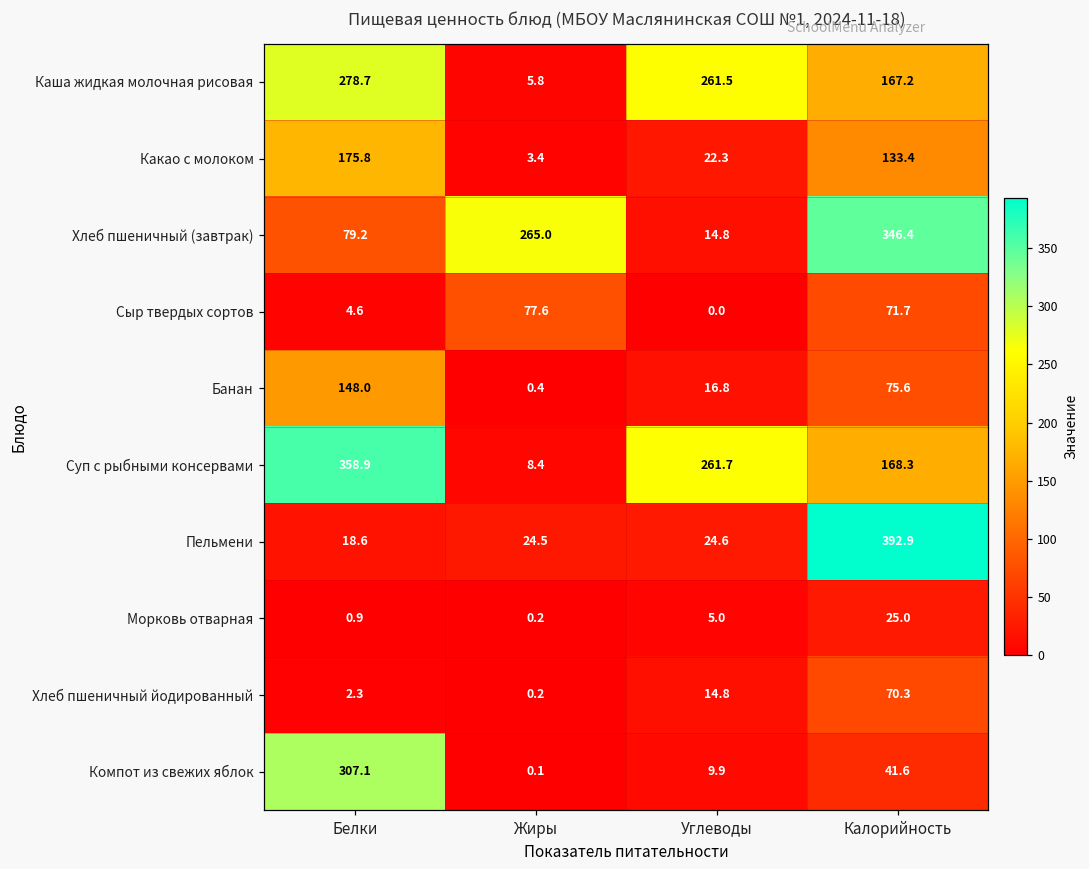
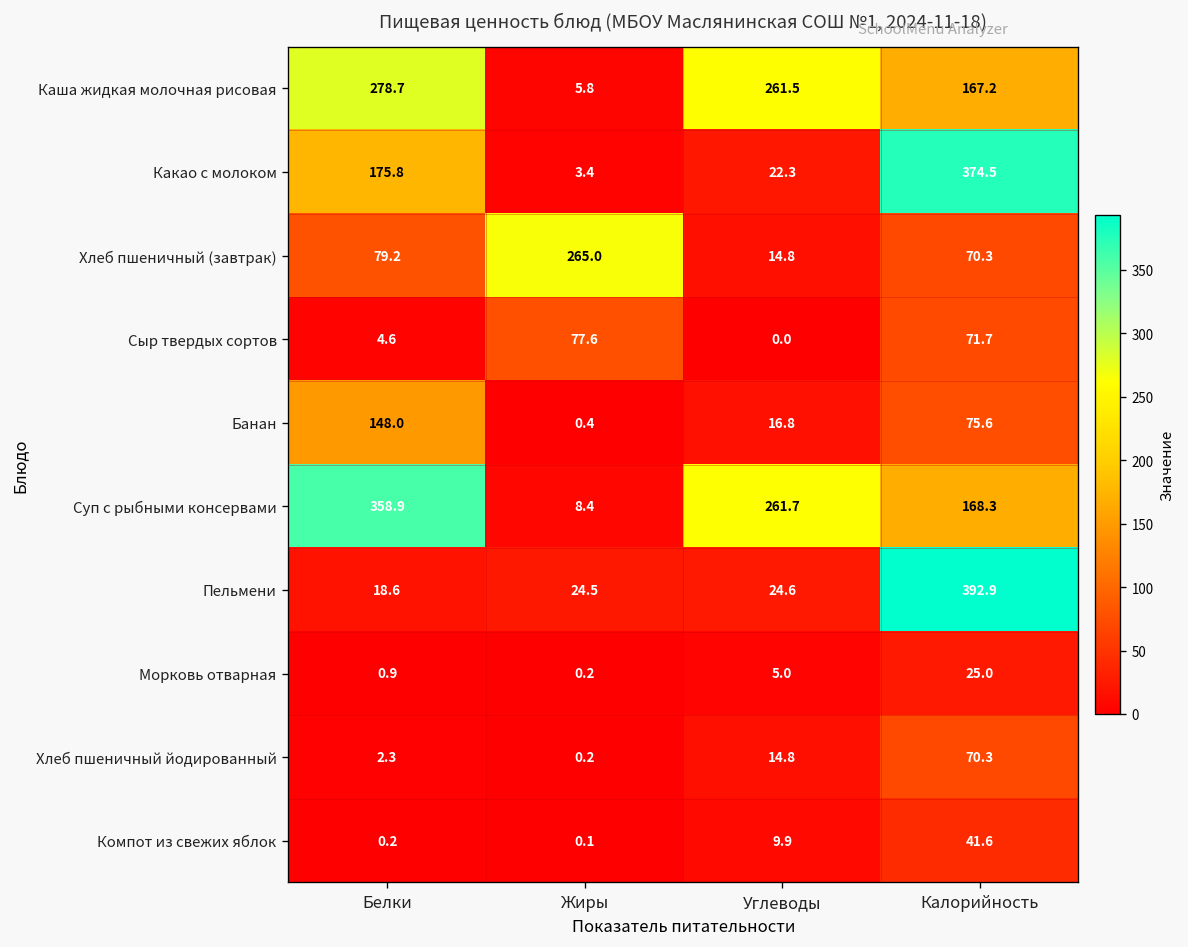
Какао с молоком, Калорийность: 133.4 -> 374.5
Хлеб пшеничный (завтрак), Калорийность: 346.4 -> 70.3
Компот из свежих яблок, Белки: 307.1 -> 0.2
